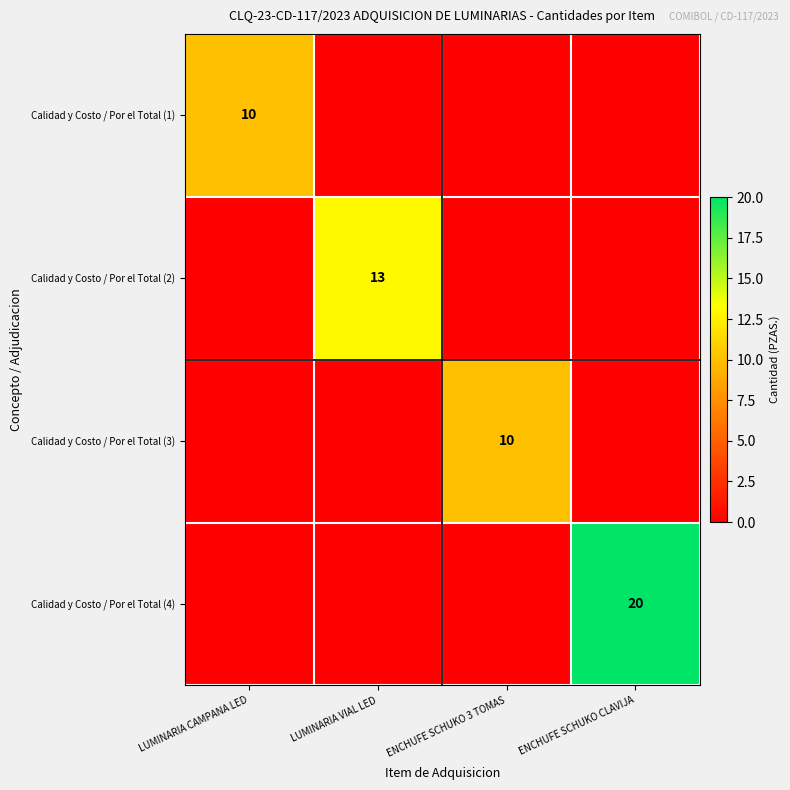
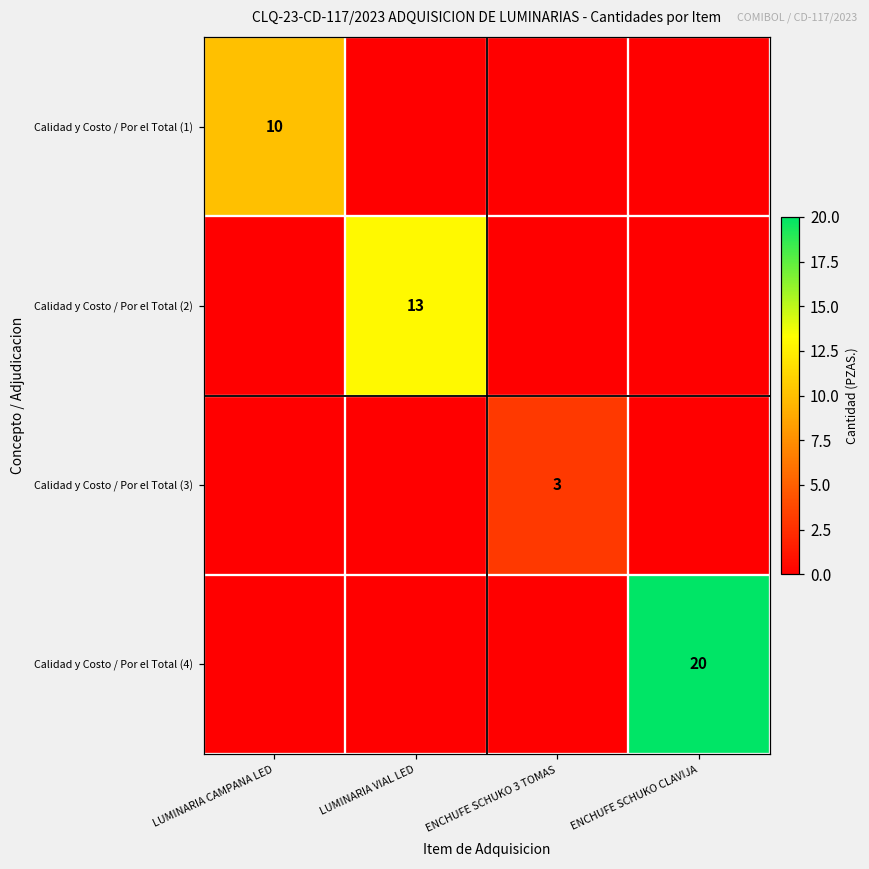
Calidad y Costo / Por el Total (3), ENCHUFE SCHUKO 3 TOMAS: 10 -> 3
